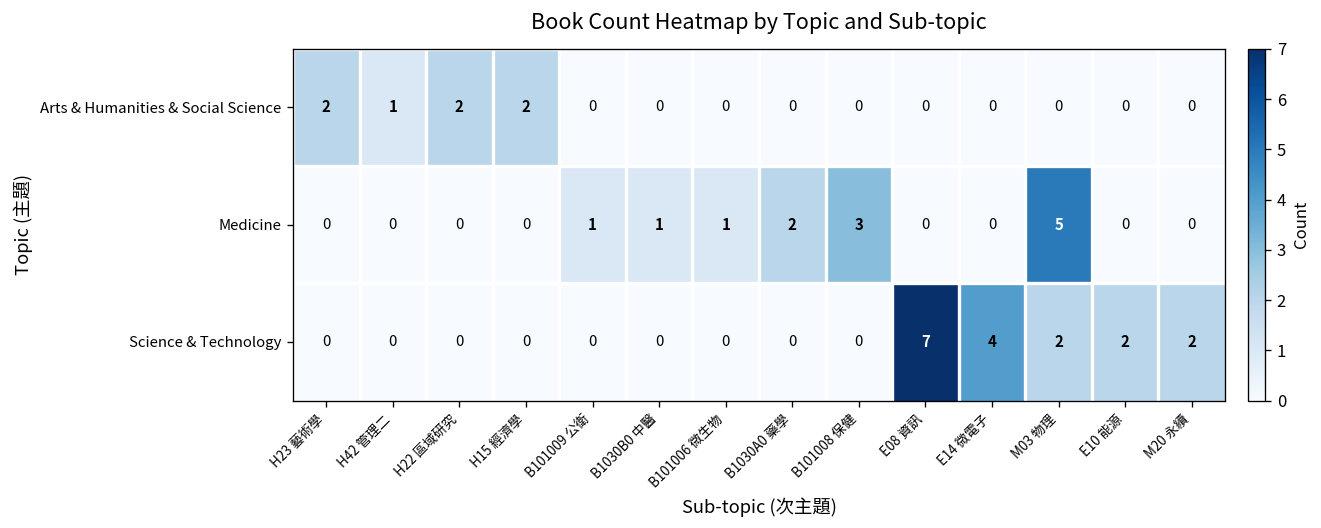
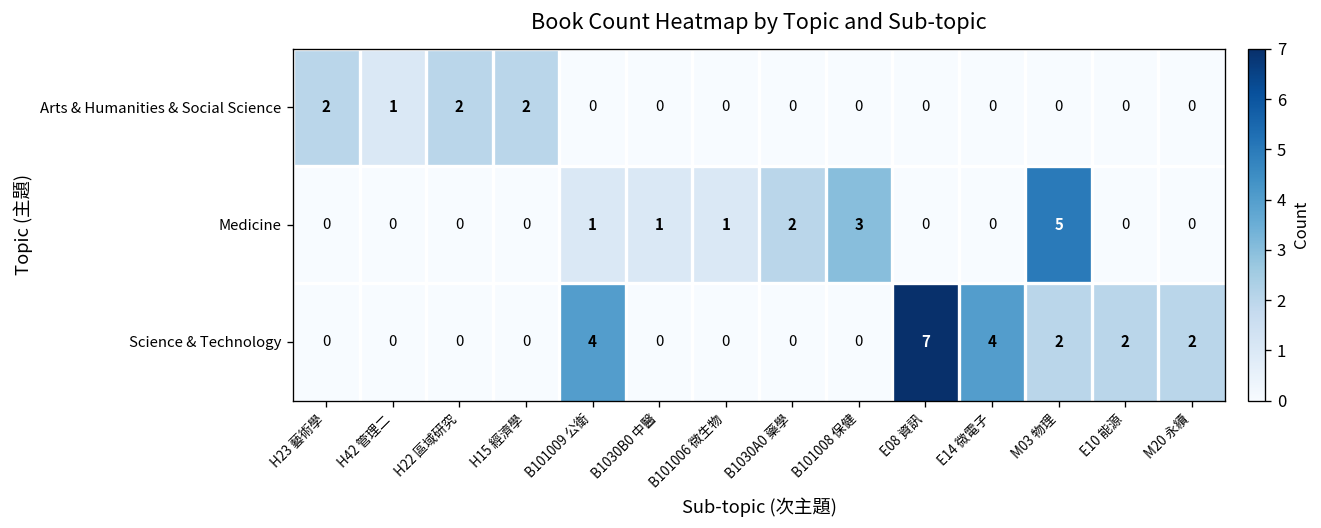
Science & Technology, B101009 公衛: 0 -> 4
